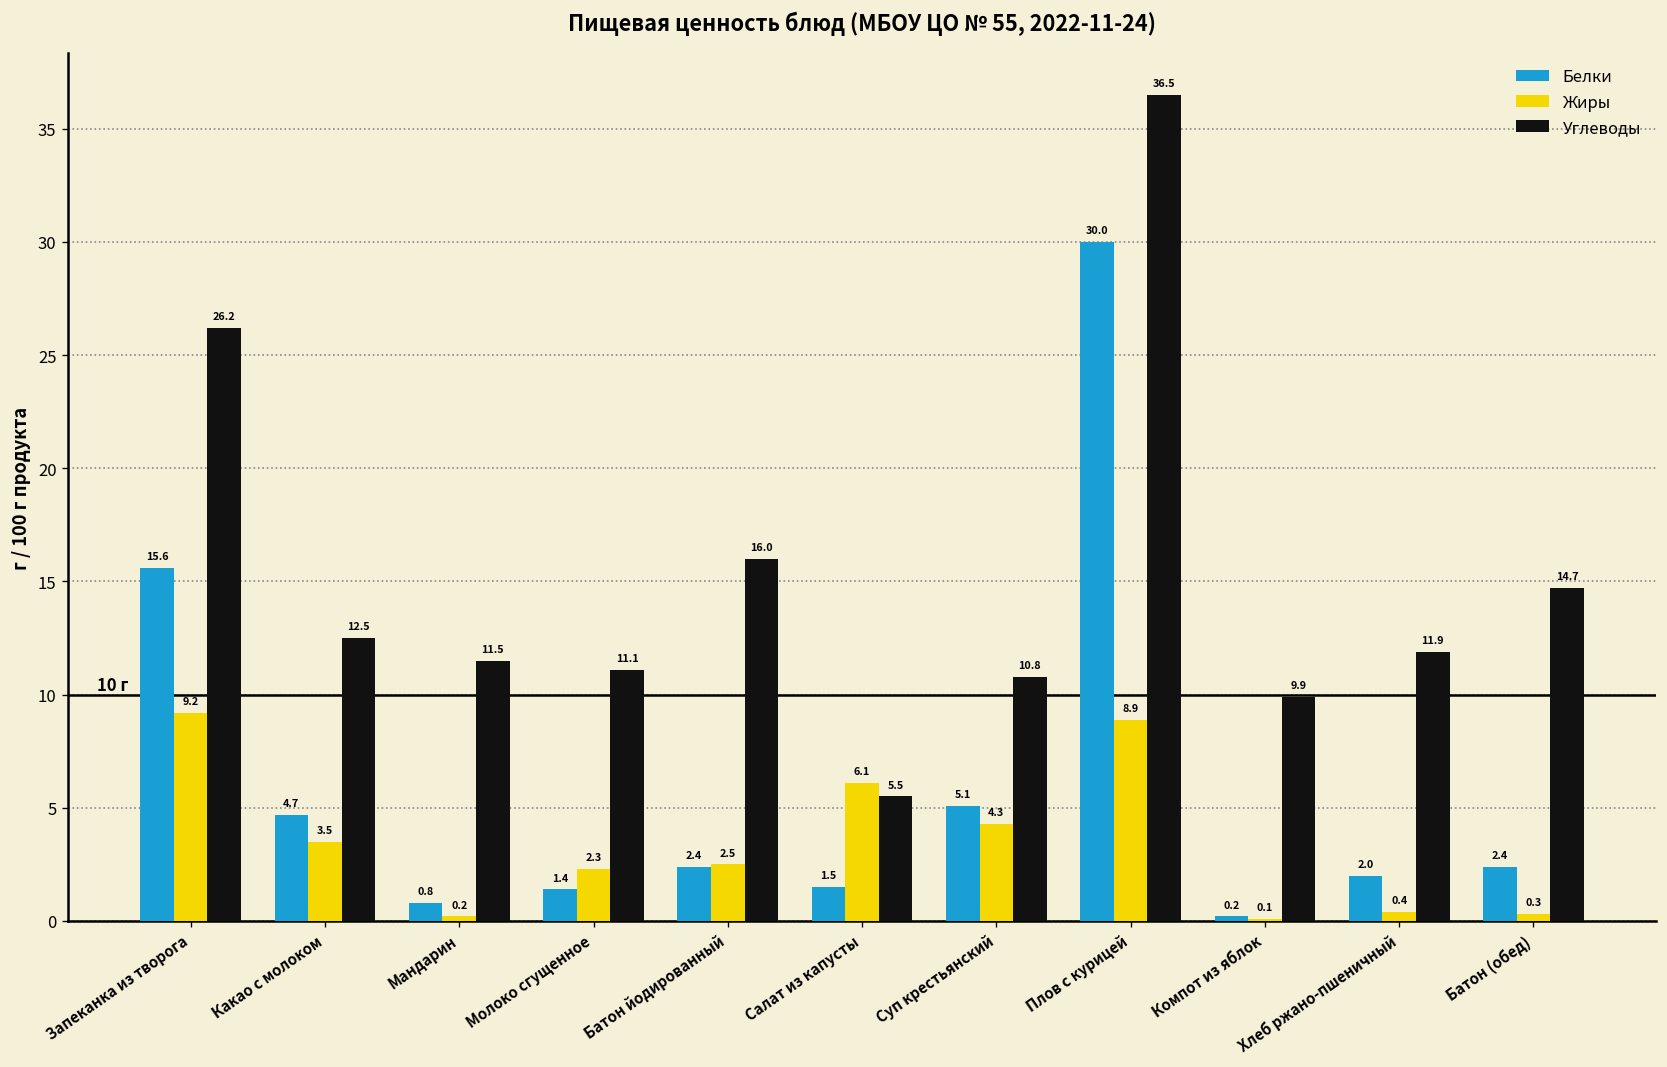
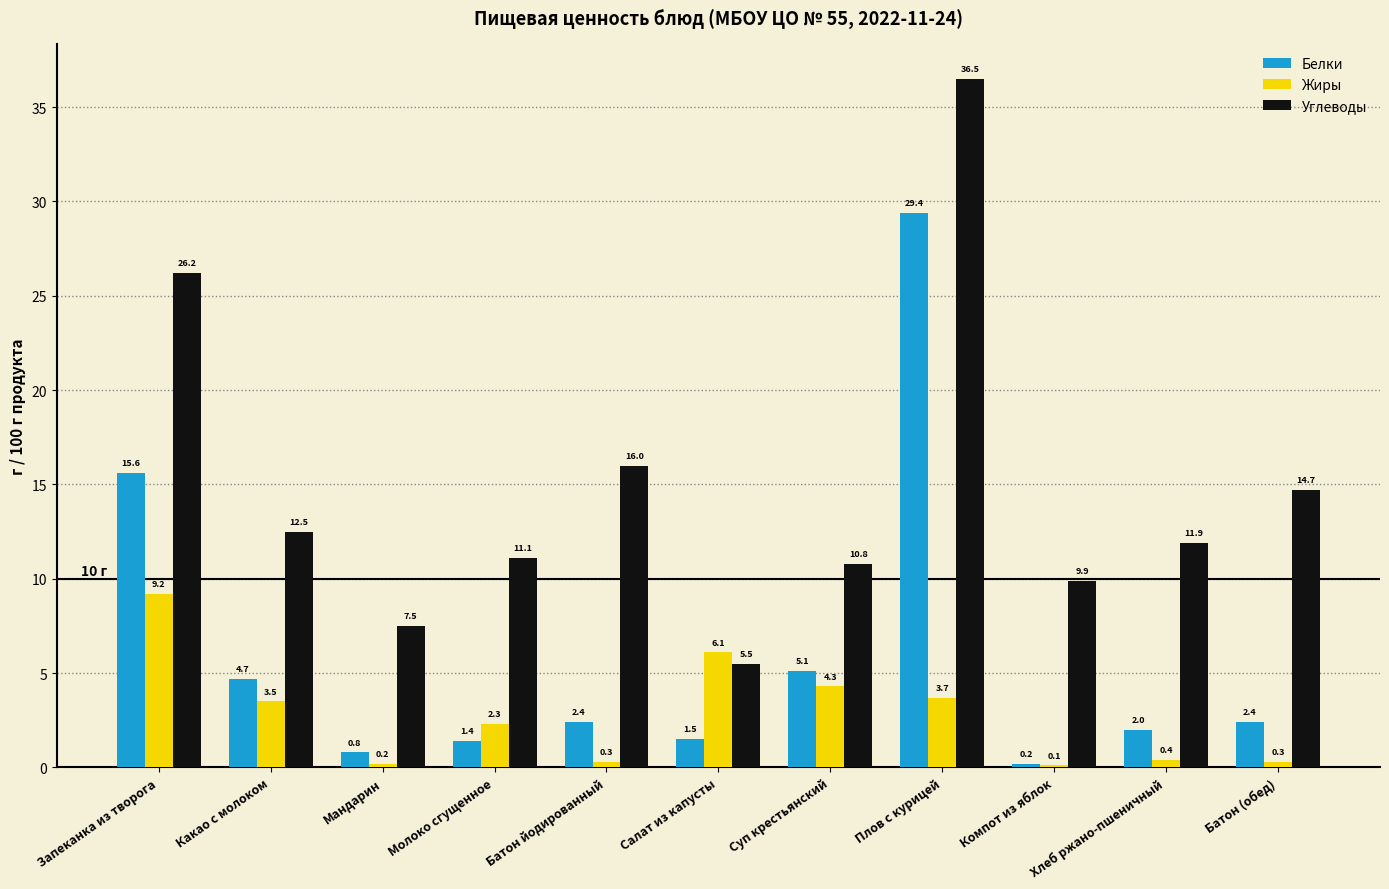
Углеводы, Мандарин: 11.5 -> 7.5
Жиры, Батон йодированный: 2.5 -> 0.3
Белки, Плов с курицей: 30.0 -> 29.4
Жиры, Плов с курицей: 8.9 -> 3.7
